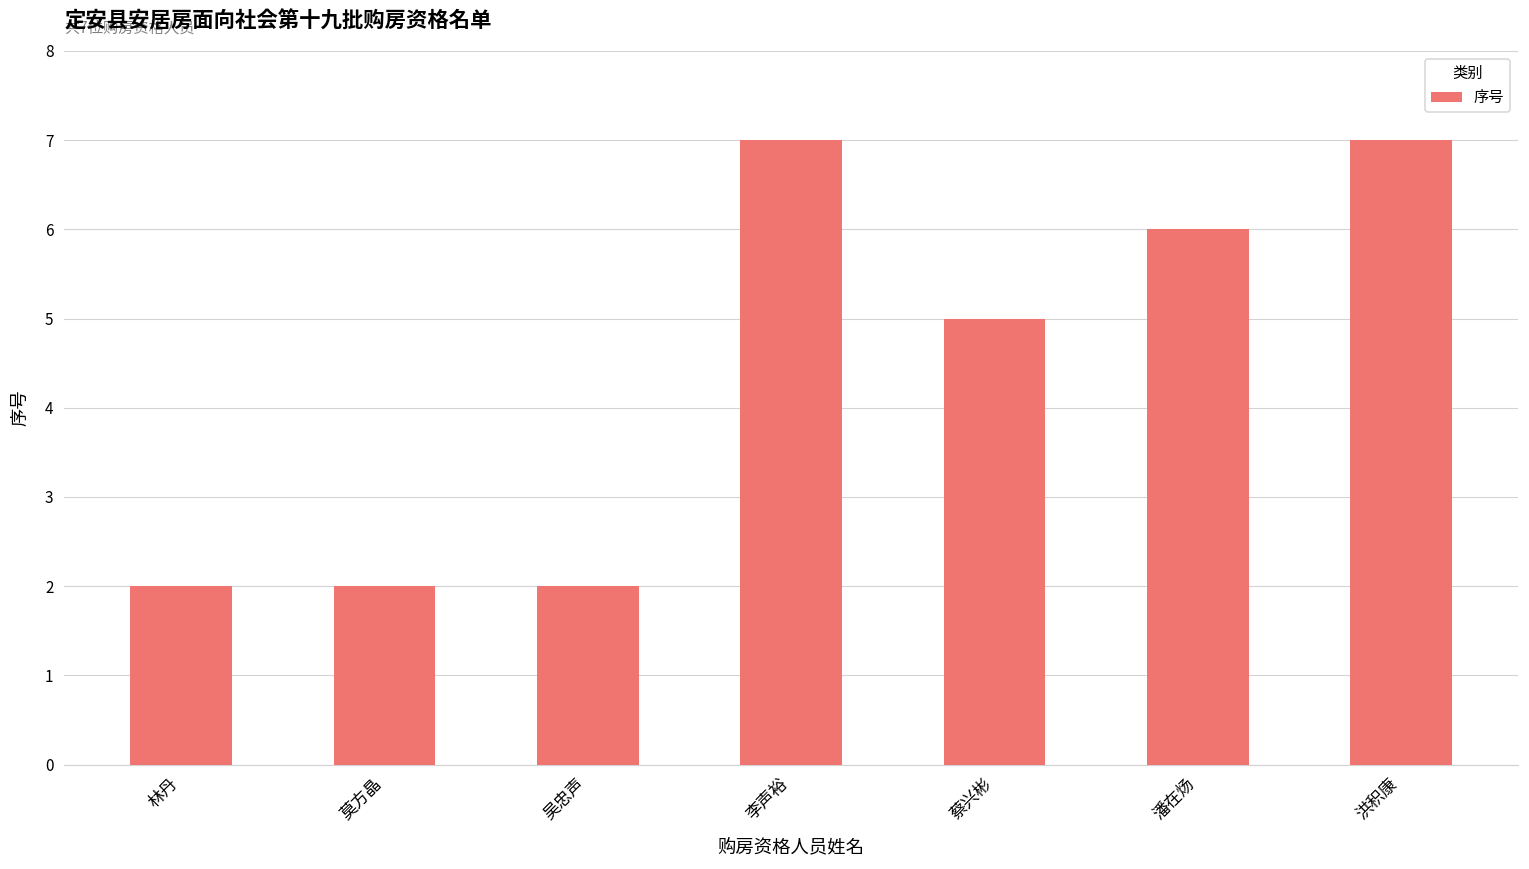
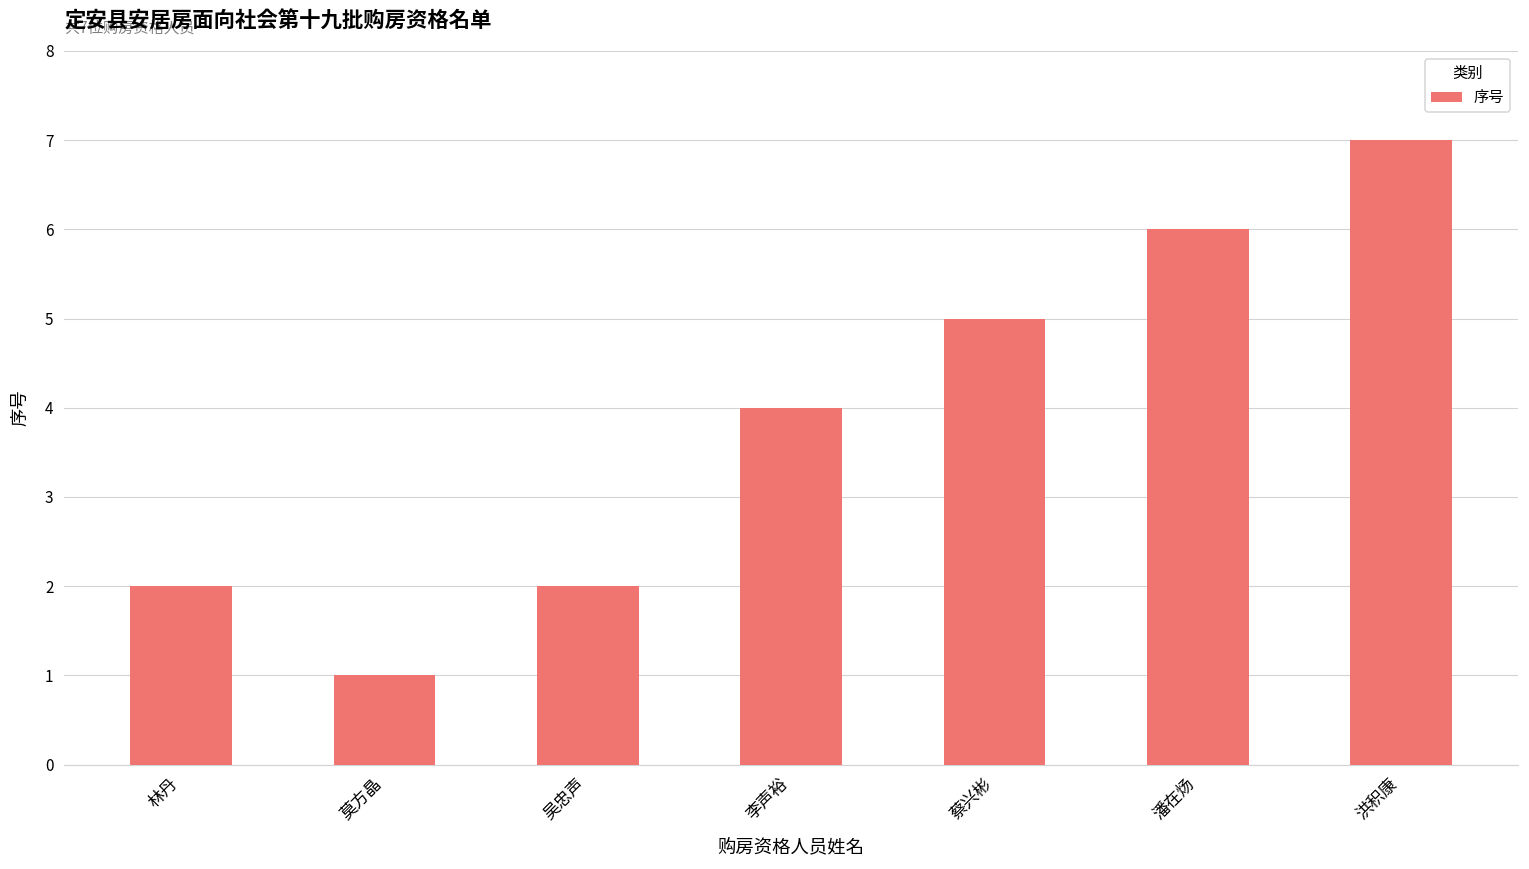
莫方晶: 2 -> 1
李声裕: 7 -> 4
